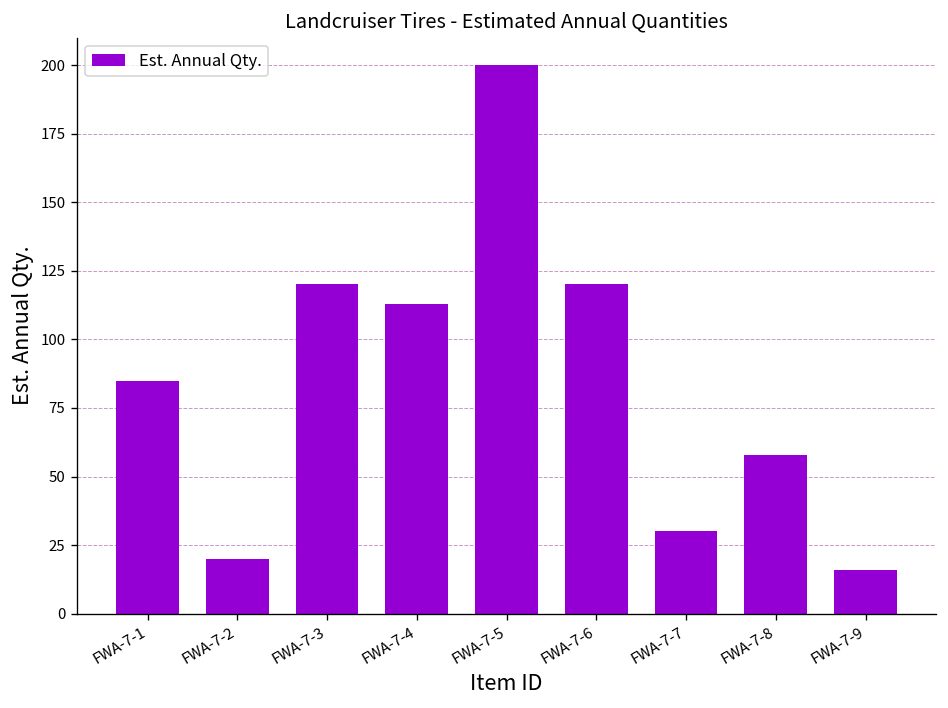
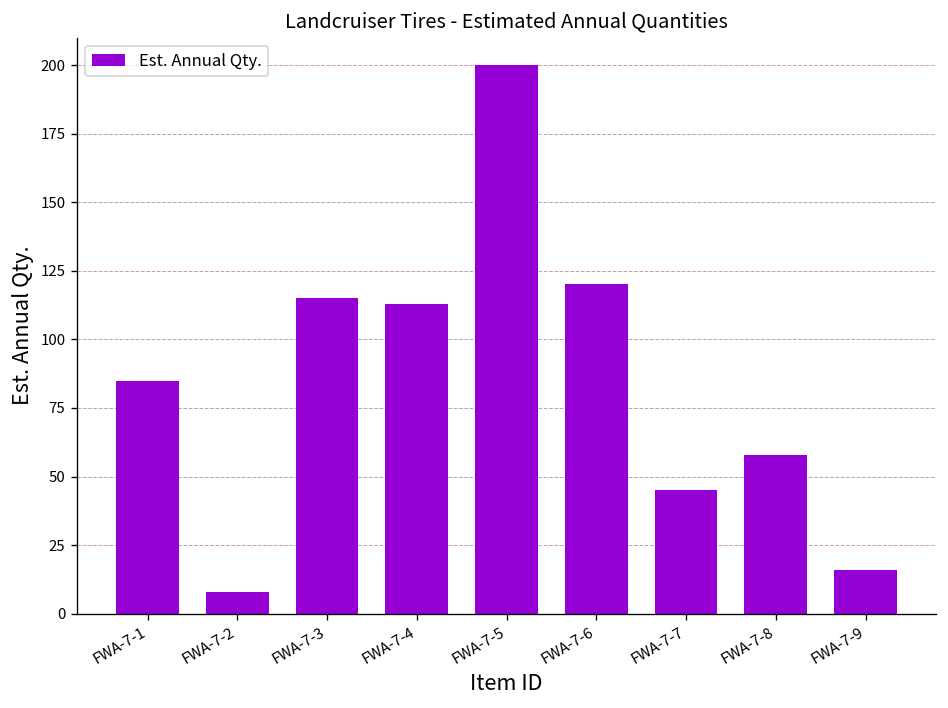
FWA-7-2: 20 -> 8
FWA-7-3: 120 -> 115
FWA-7-7: 30 -> 45
